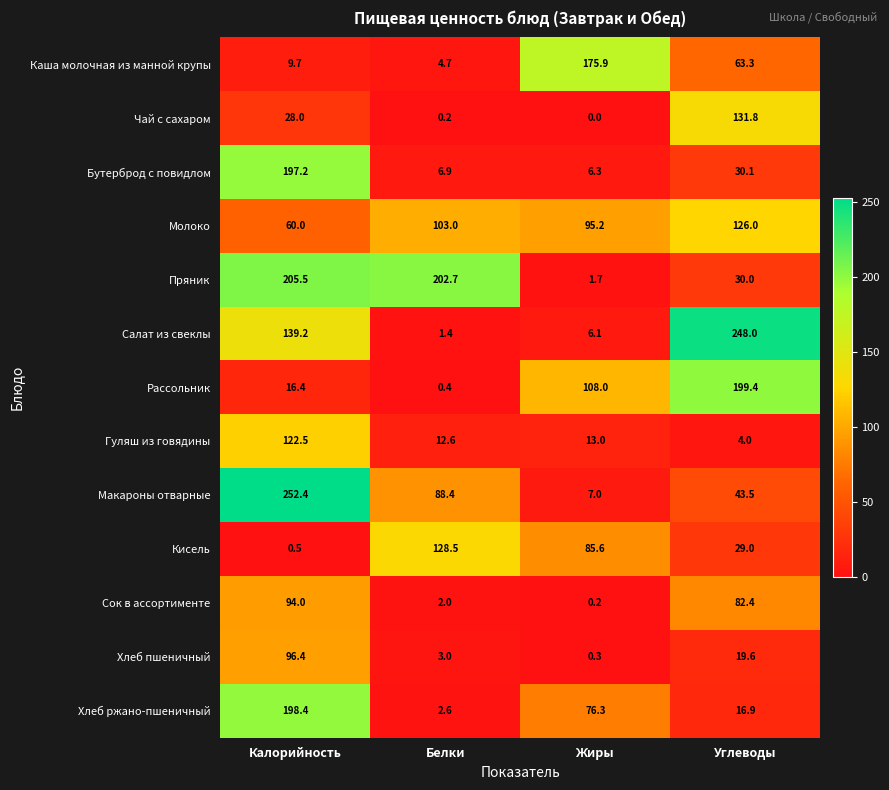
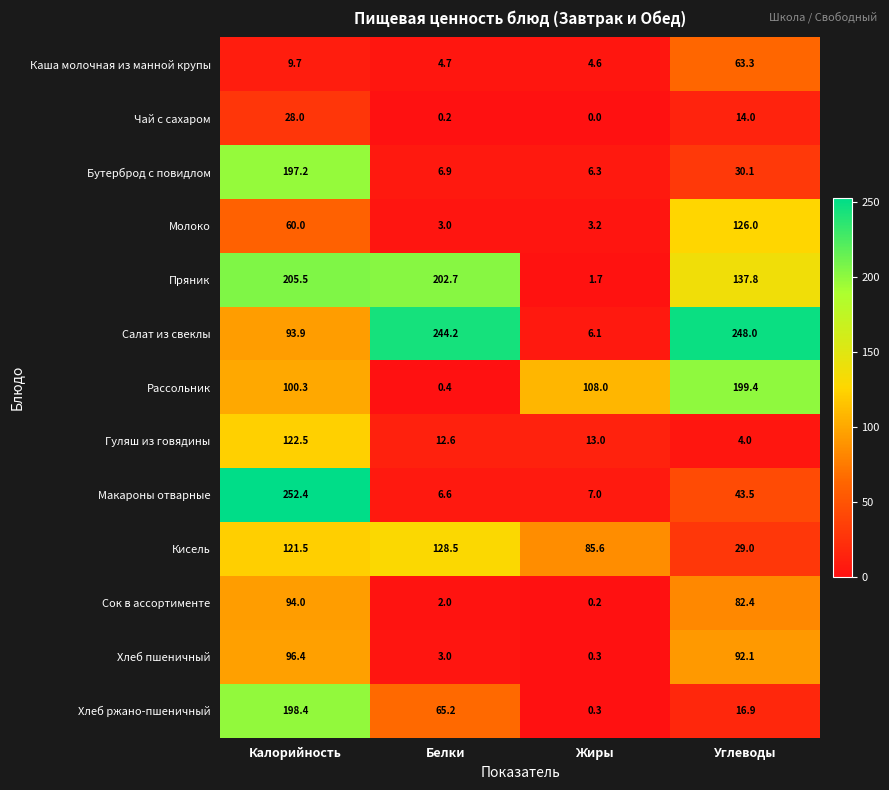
Каша молочная из манной крупы, Жиры: 175.9 -> 4.6
Чай с сахаром, Углеводы: 131.8 -> 14.0
Молоко, Белки: 103.0 -> 3.0
Молоко, Жиры: 95.2 -> 3.2
Пряник, Углеводы: 30.0 -> 137.8
Салат из свеклы, Калорийность: 139.2 -> 93.9
Салат из свеклы, Белки: 1.4 -> 244.2
Рассольник, Калорийность: 16.4 -> 100.3
Макароны отварные, Белки: 88.4 -> 6.6
Кисель, Калорийность: 0.5 -> 121.5
Хлеб пшеничный, Углеводы: 19.6 -> 92.1
Хлеб ржано-пшеничный, Белки: 2.6 -> 65.2
Хлеб ржано-пшеничный, Жиры: 76.3 -> 0.3
